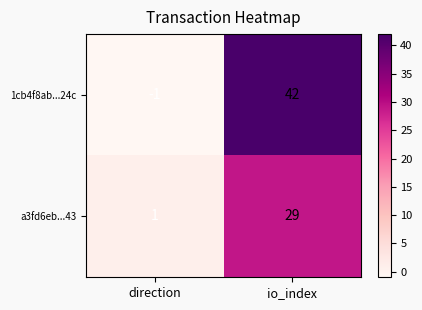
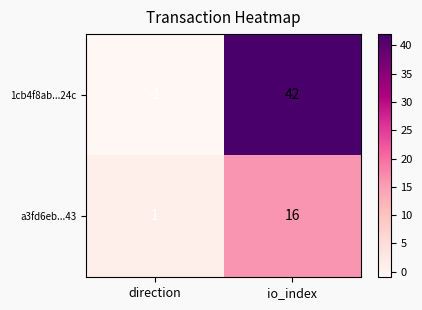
a3fd6eb...43, io_index: 29 -> 16
